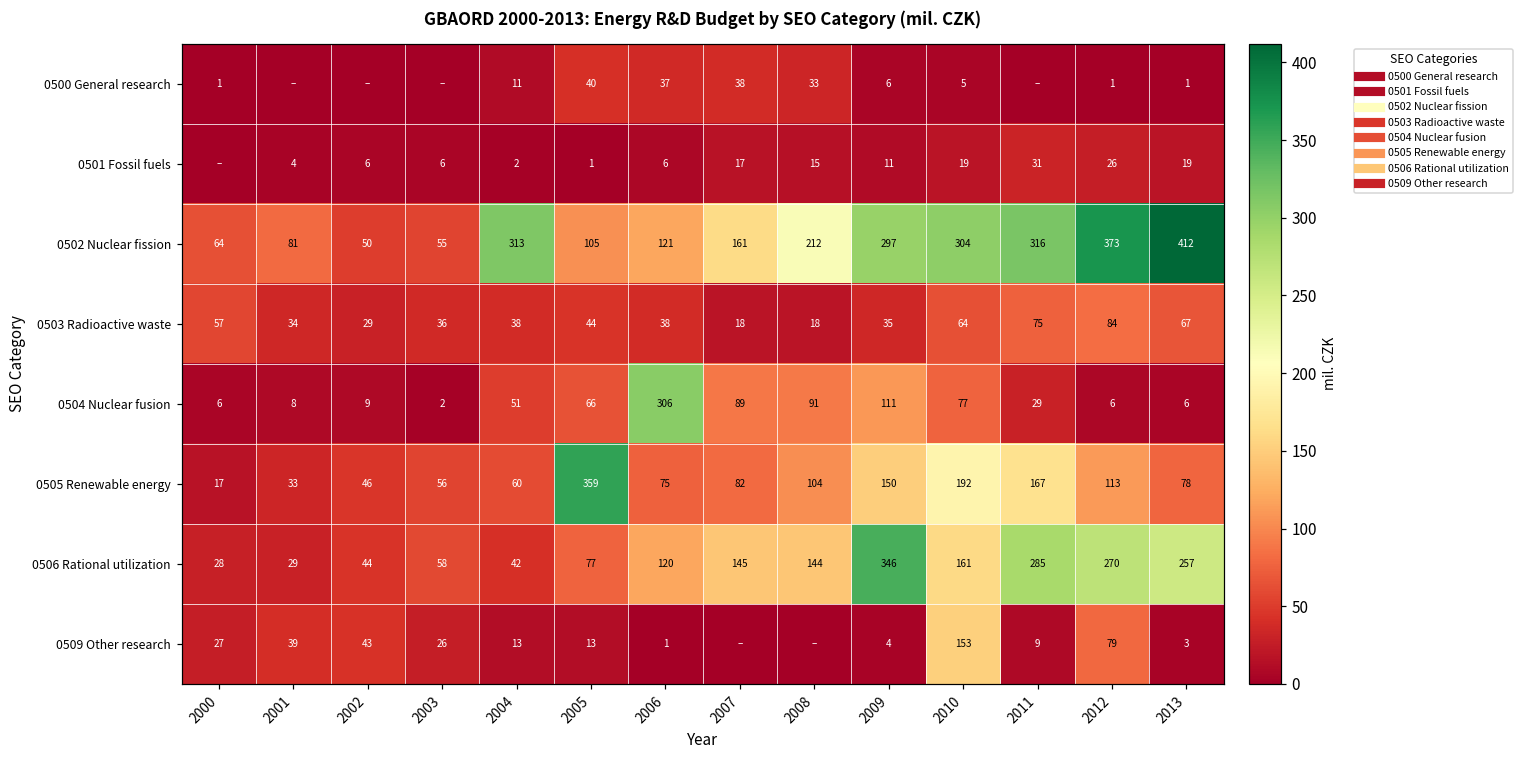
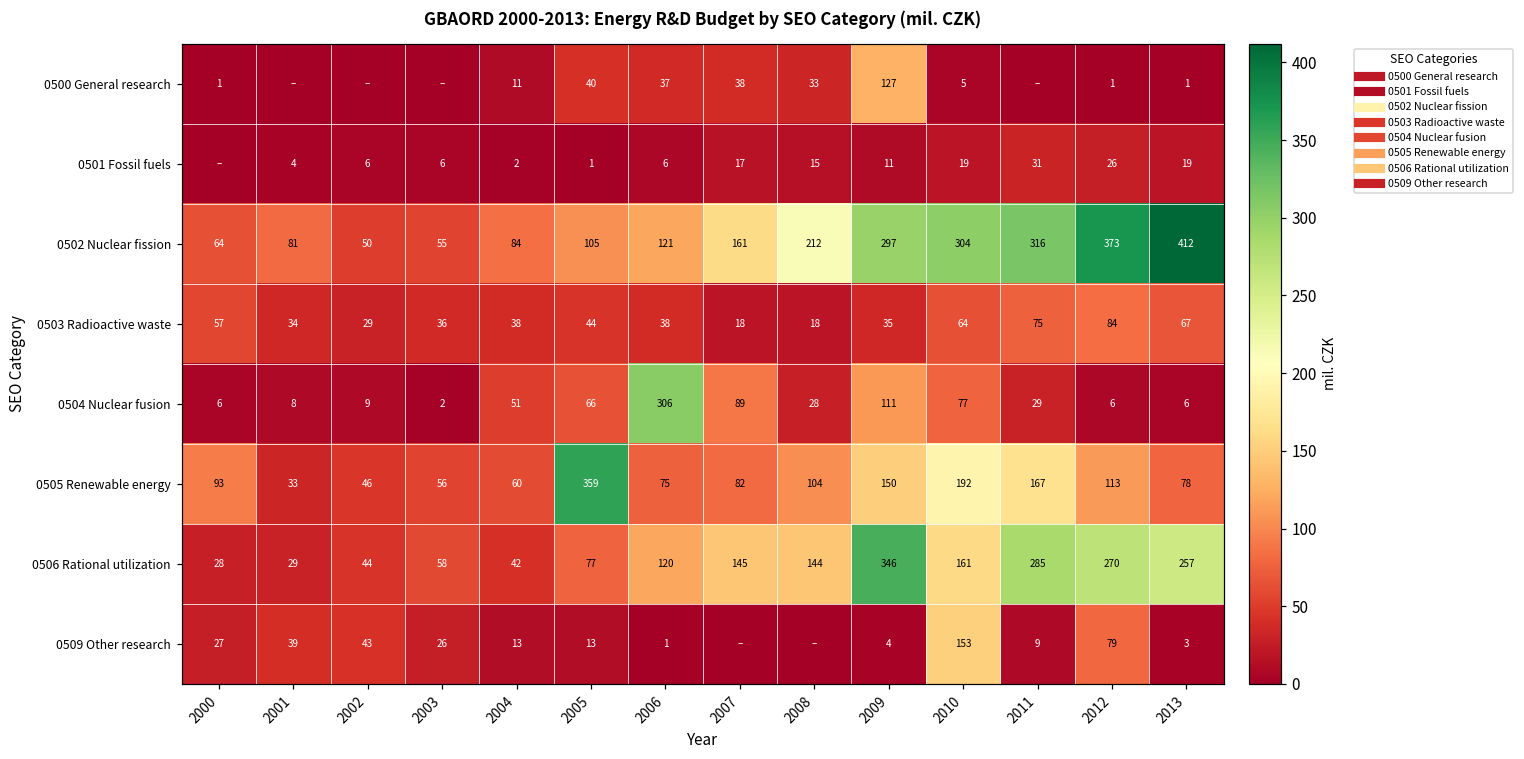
0500 General research, 2009: 6 -> 127
0502 Nuclear fission, 2004: 313 -> 84
0504 Nuclear fusion, 2008: 91 -> 28
0505 Renewable energy, 2000: 17 -> 93
